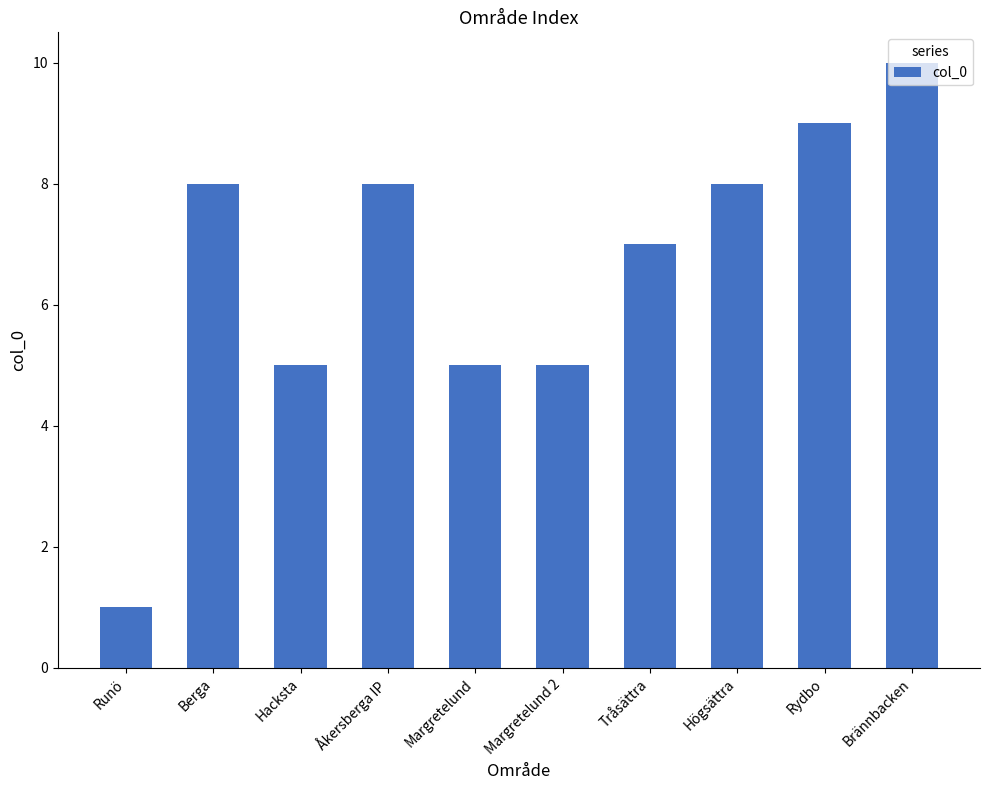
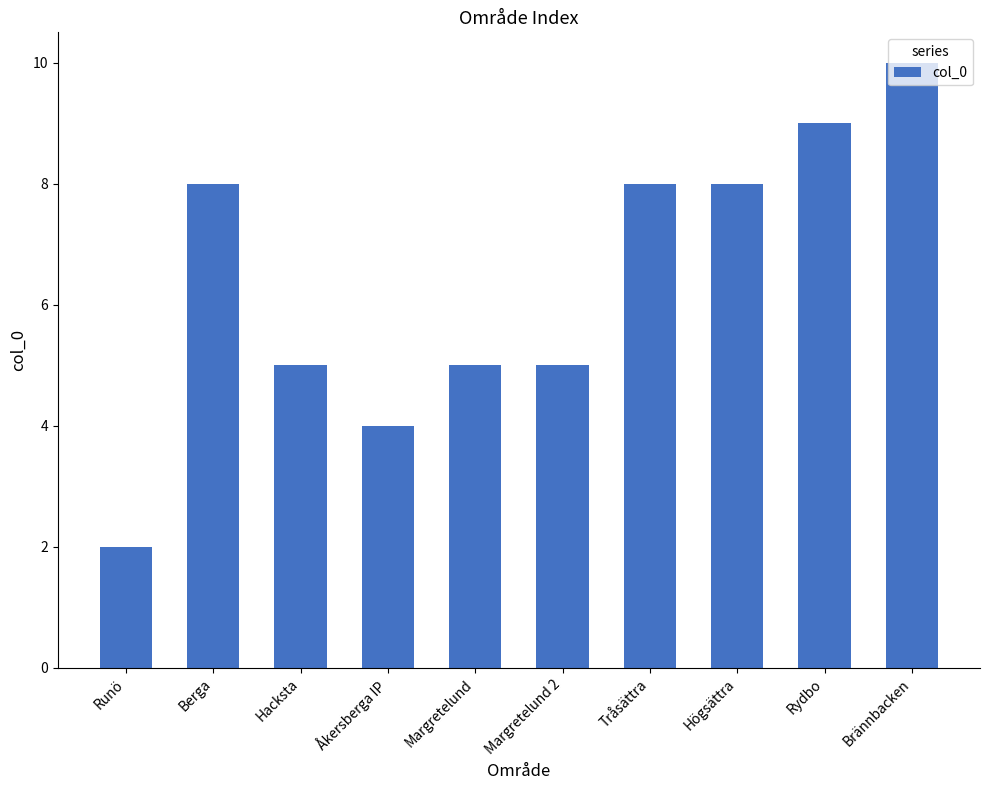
Runö: 1 -> 2
Åkersberga IP: 8 -> 4
Tråsättra: 7 -> 8
